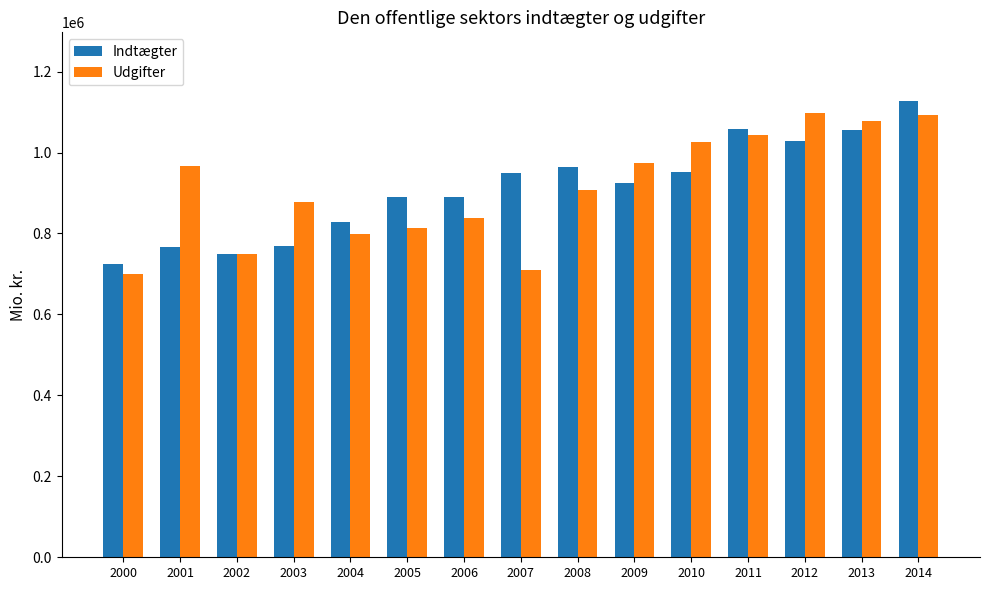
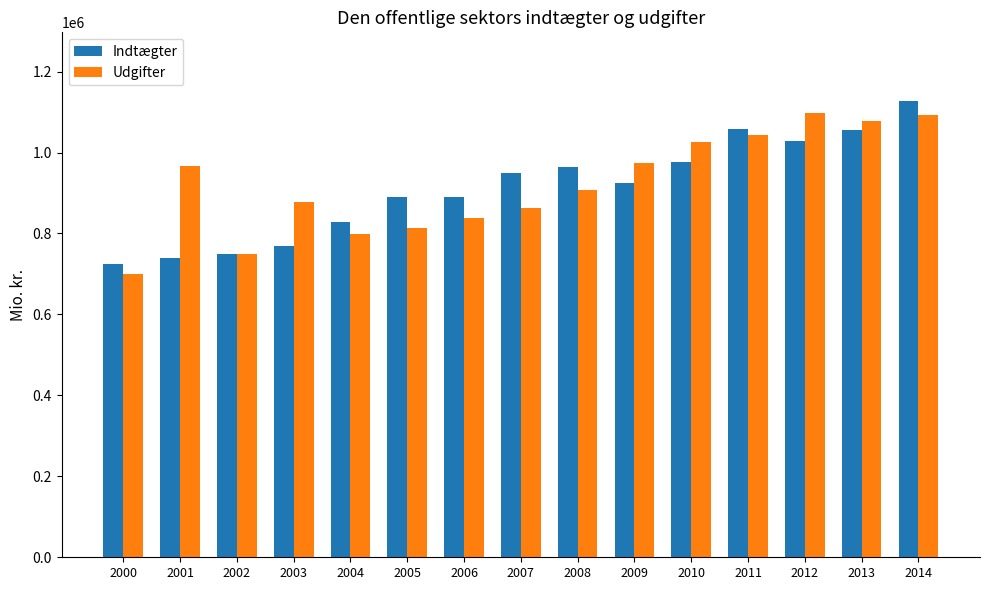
Indtægter, 2001: 770000 -> 740000
Udgifter, 2007: 710000 -> 860000
Indtægter, 2010: 950000 -> 980000
